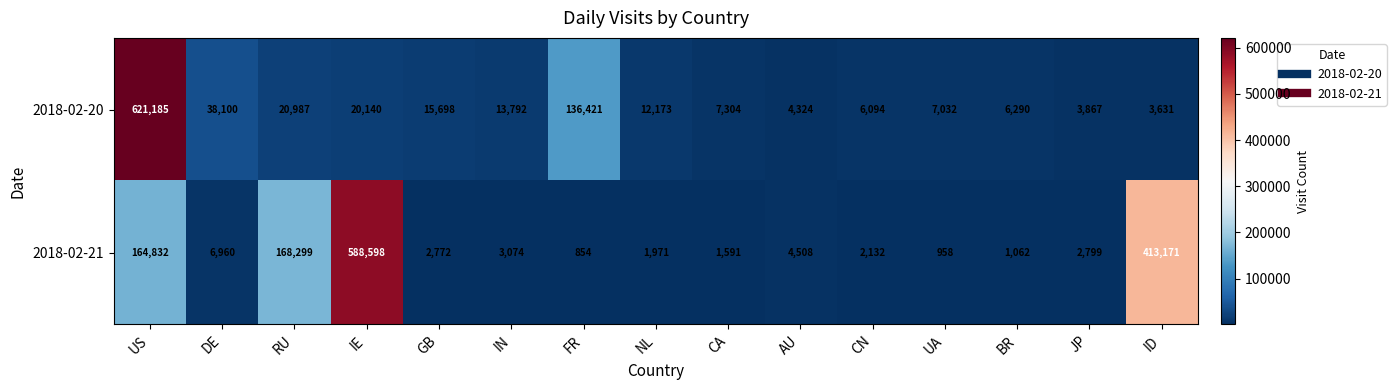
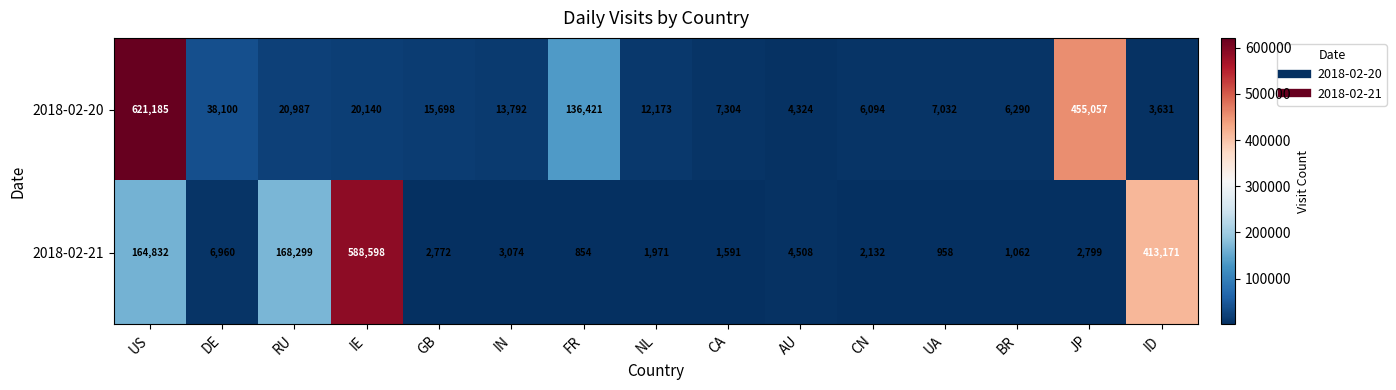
2018-02-20, JP: 3,867 -> 455,057
